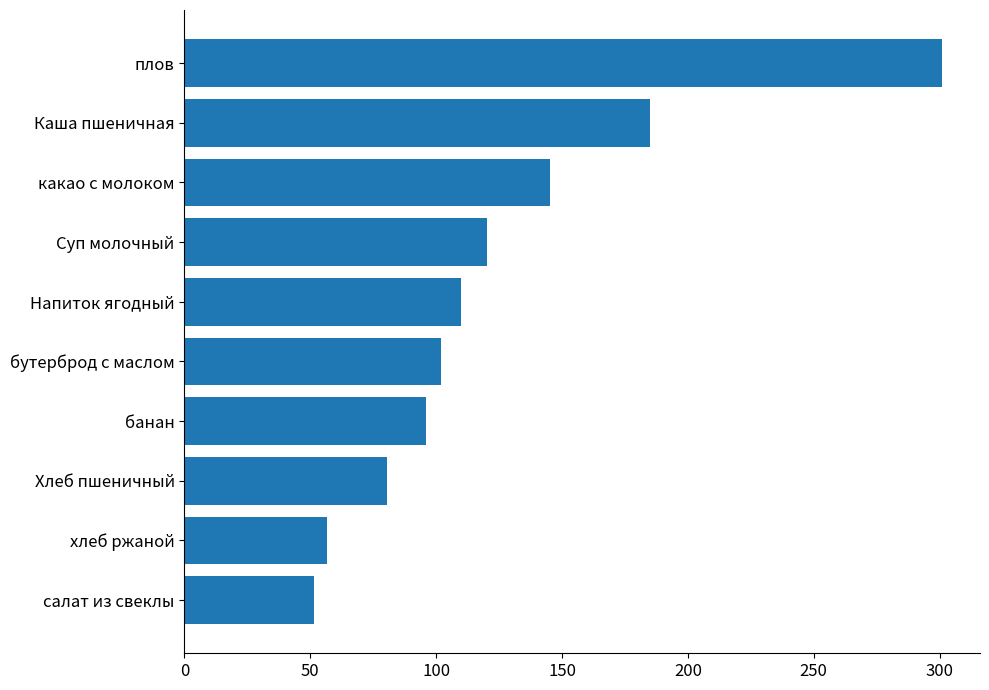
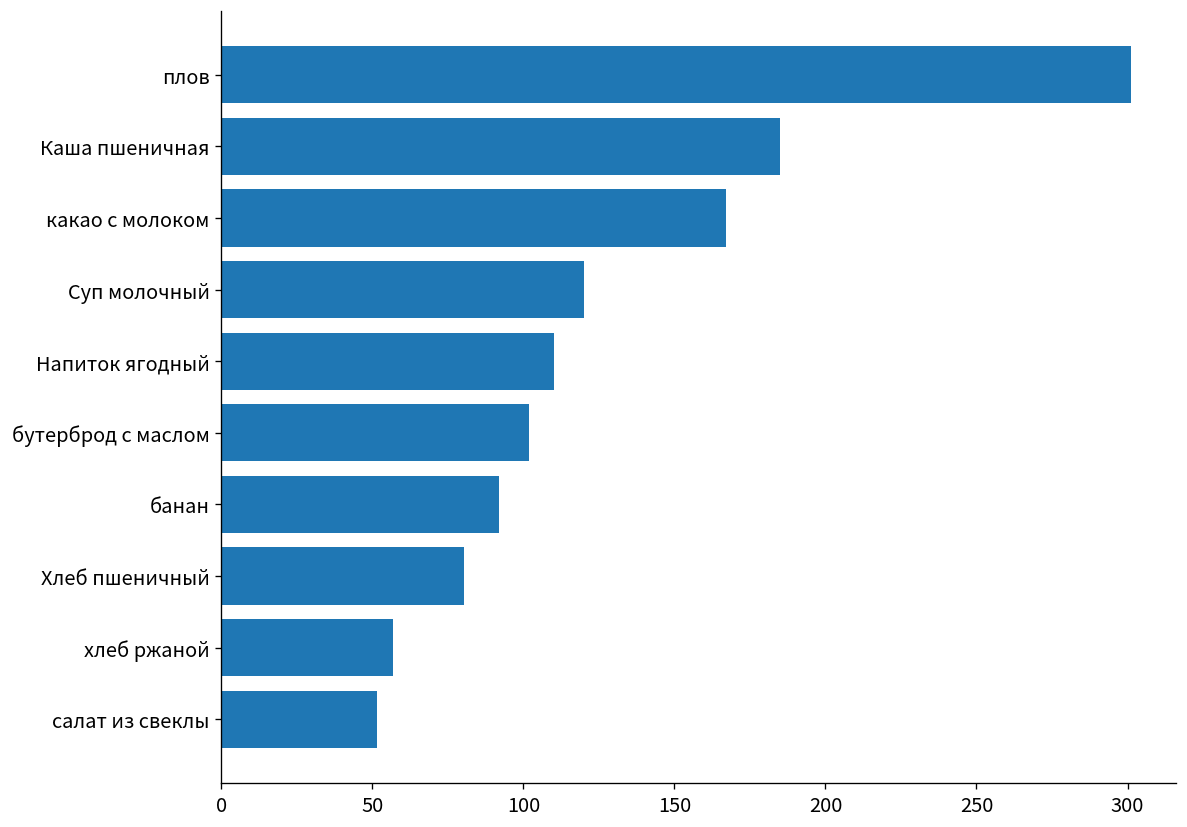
какао с молоком: 145 -> 167
банан: 96 -> 92
